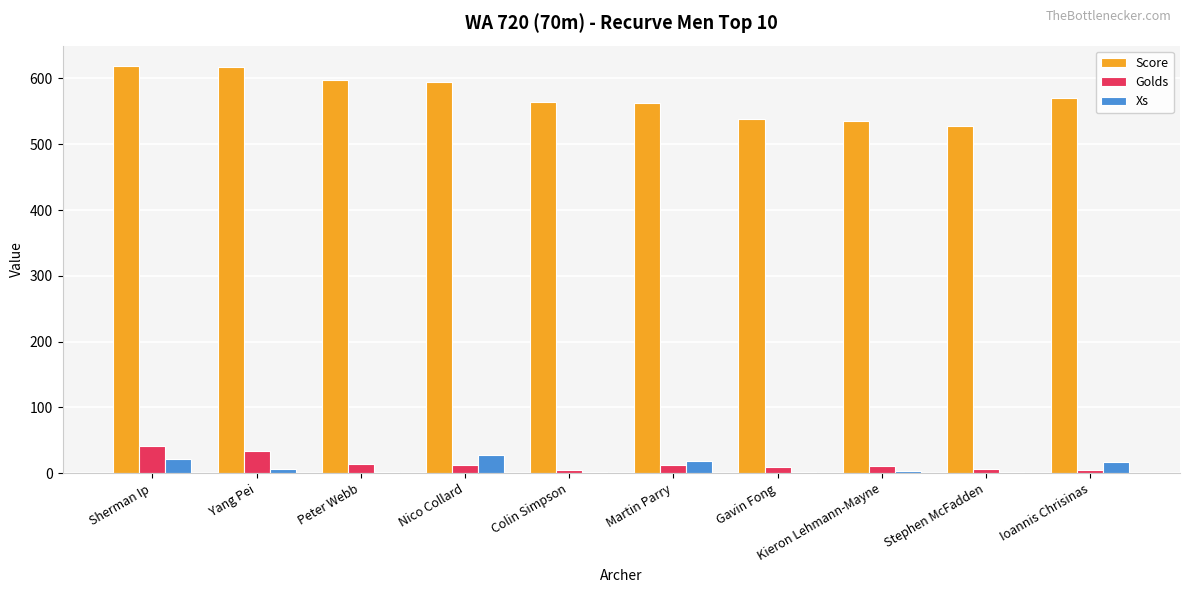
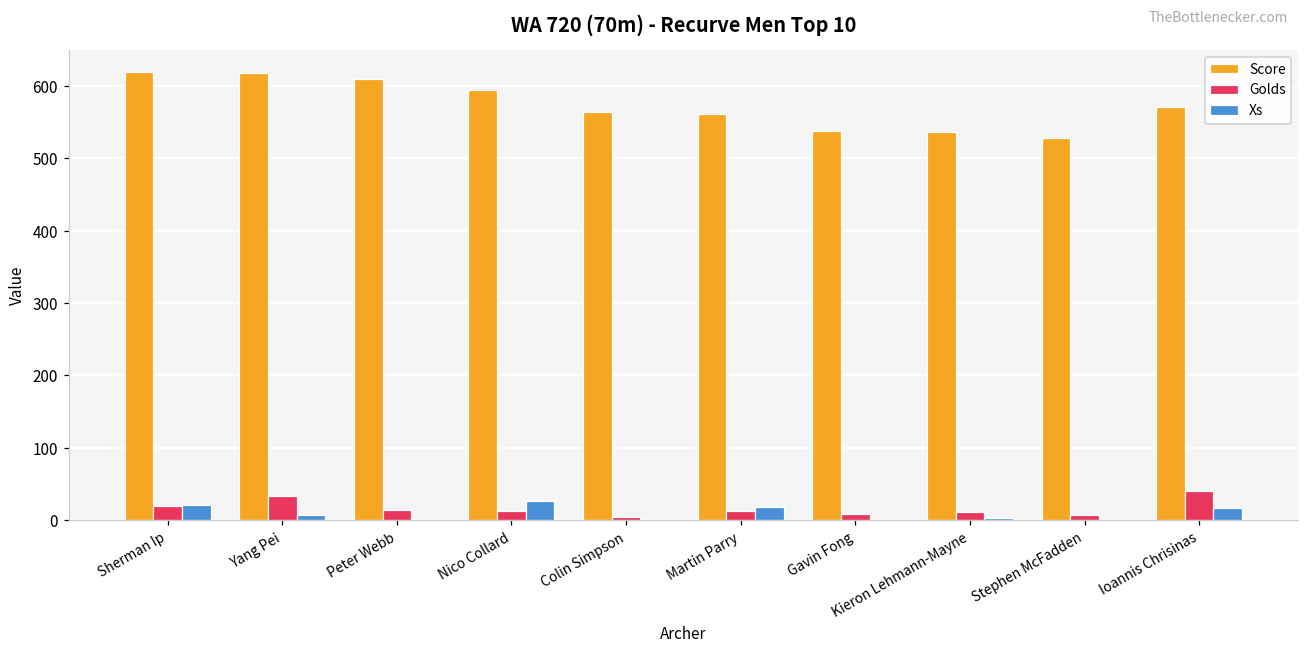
Golds, Sherman Ip: 40 -> 20
Score, Peter Webb: 600 -> 610
Golds, Ioannis Chrisinas: 10 -> 40
